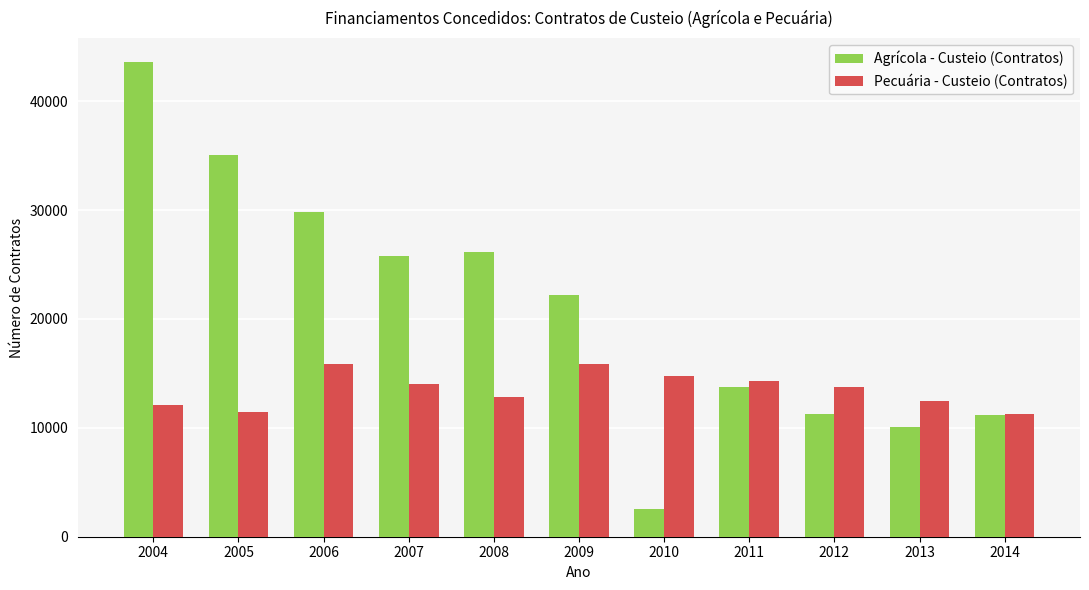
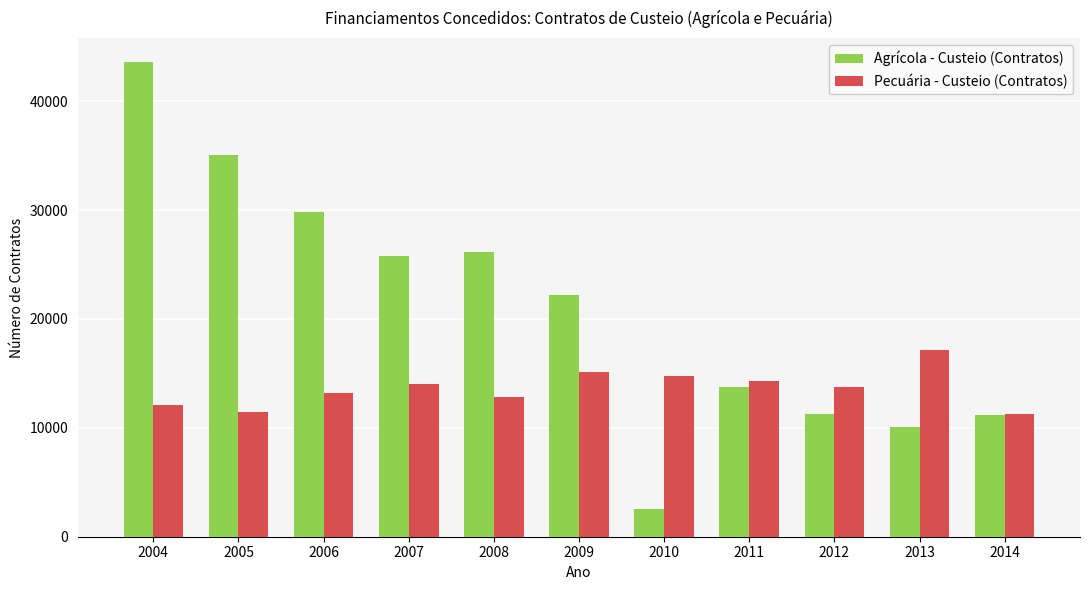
Pecuária - Custeio (Contratos), 2006: 15900 -> 13200
Pecuária - Custeio (Contratos), 2009: 15800 -> 15100
Pecuária - Custeio (Contratos), 2013: 12500 -> 17200
